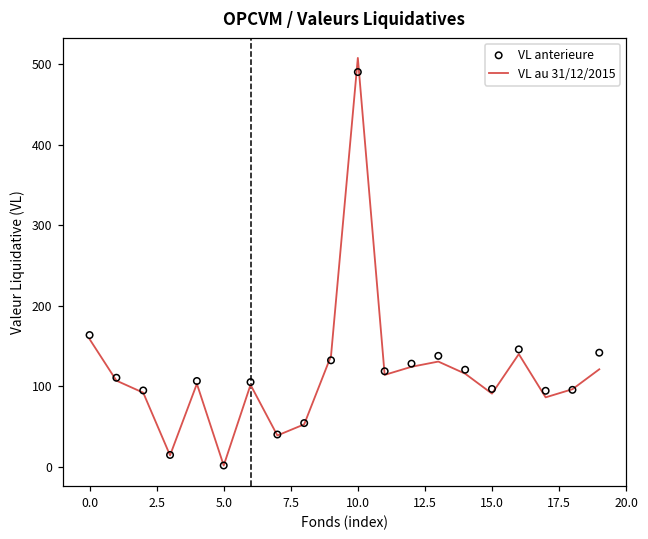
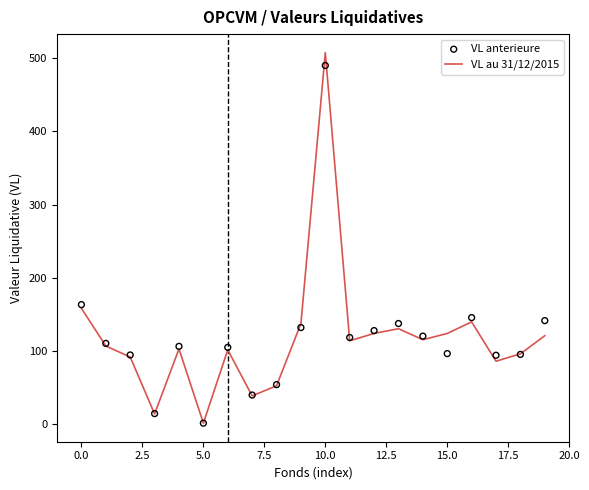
VL au 31/12/2015, 15.0: 90 -> 120
